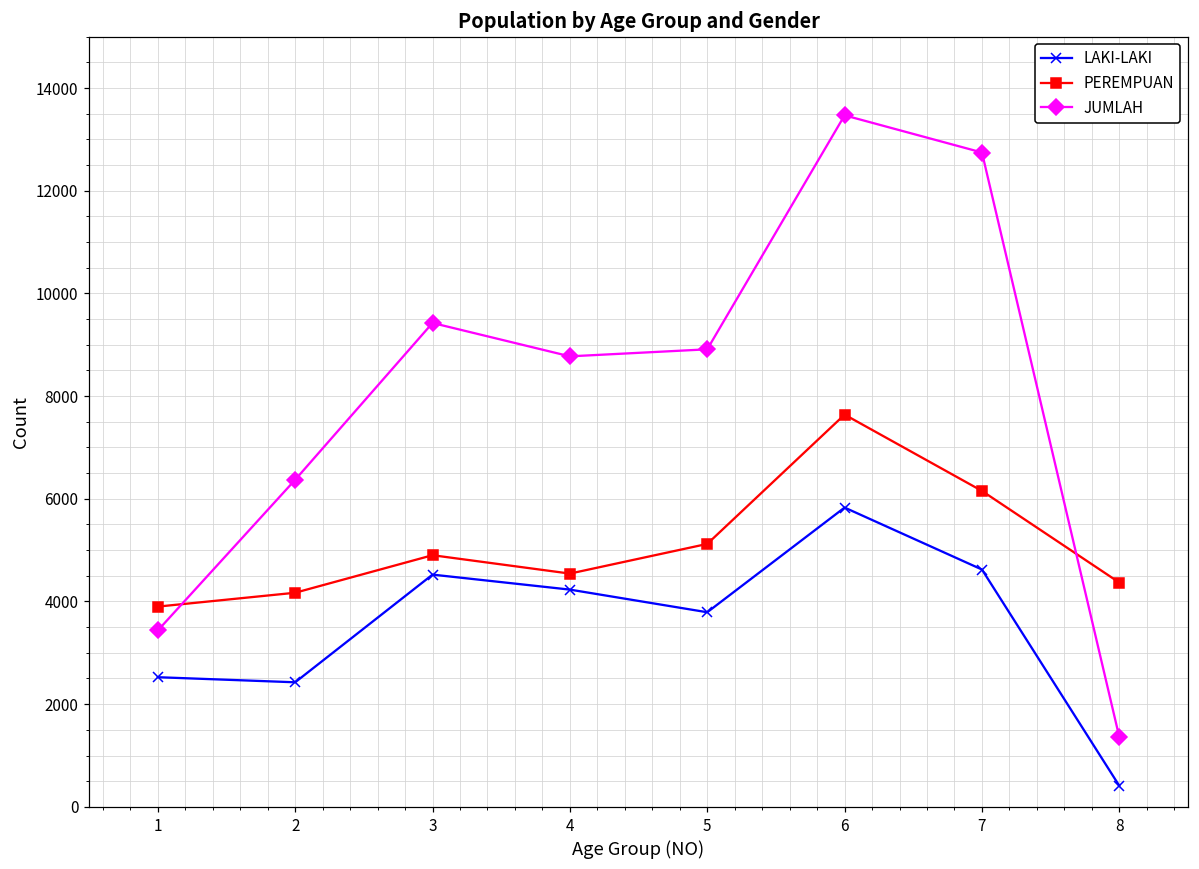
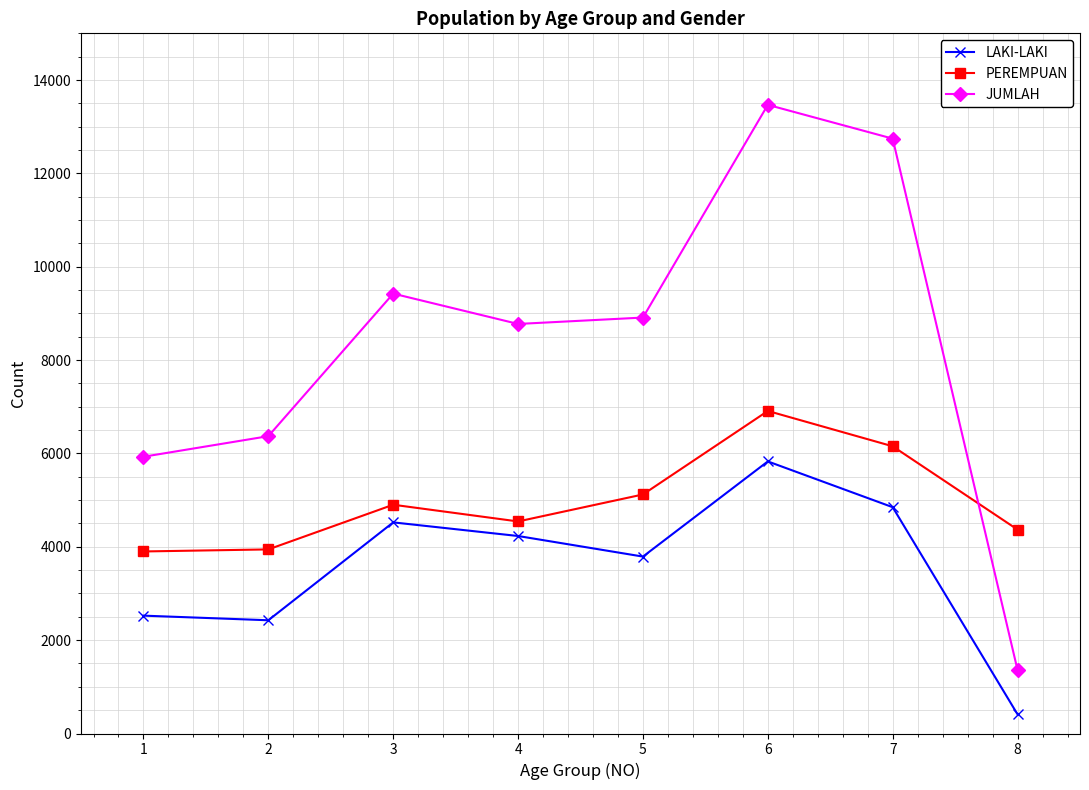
JUMLAH, 1: 3400 -> 5900
PEREMPUAN, 2: 4200 -> 3900
PEREMPUAN, 6: 7600 -> 6900
LAKI-LAKI, 7: 4600 -> 4800
